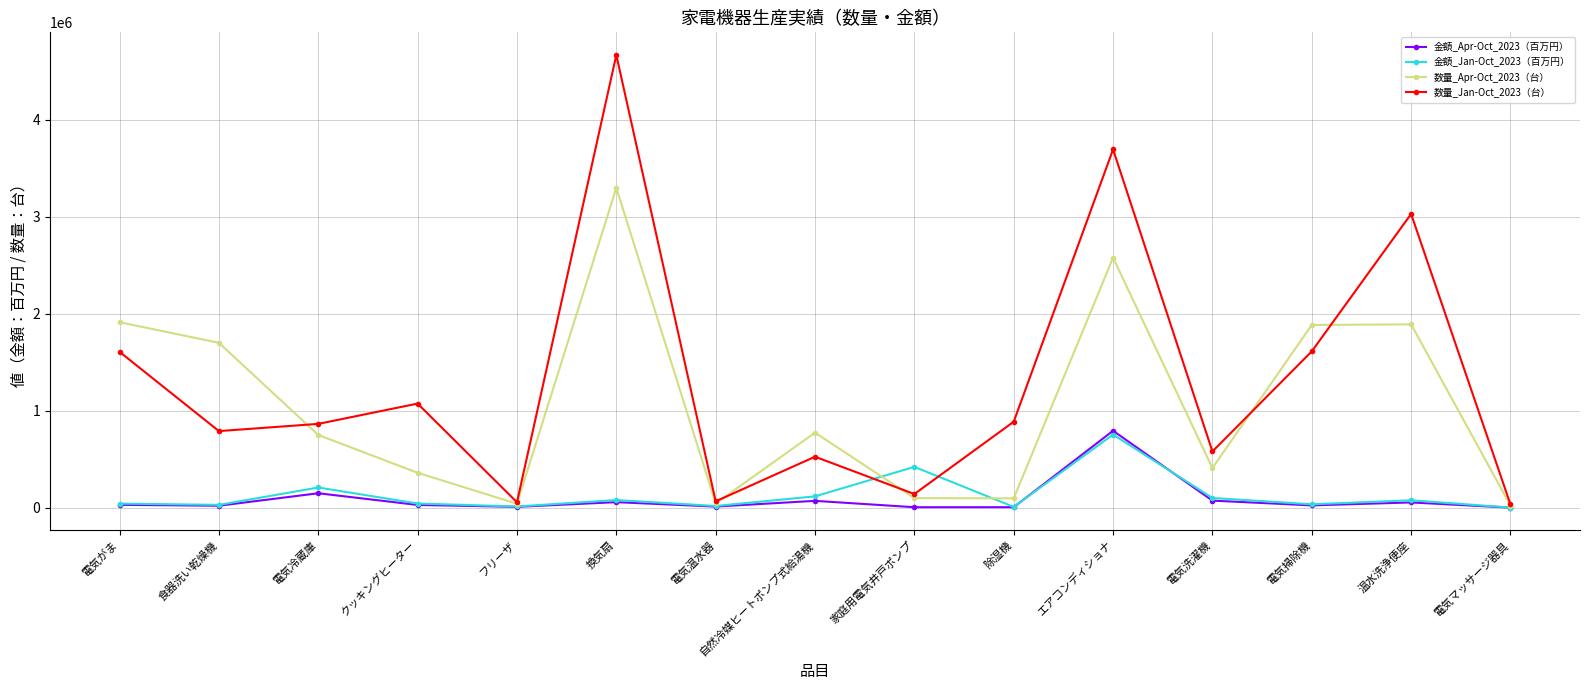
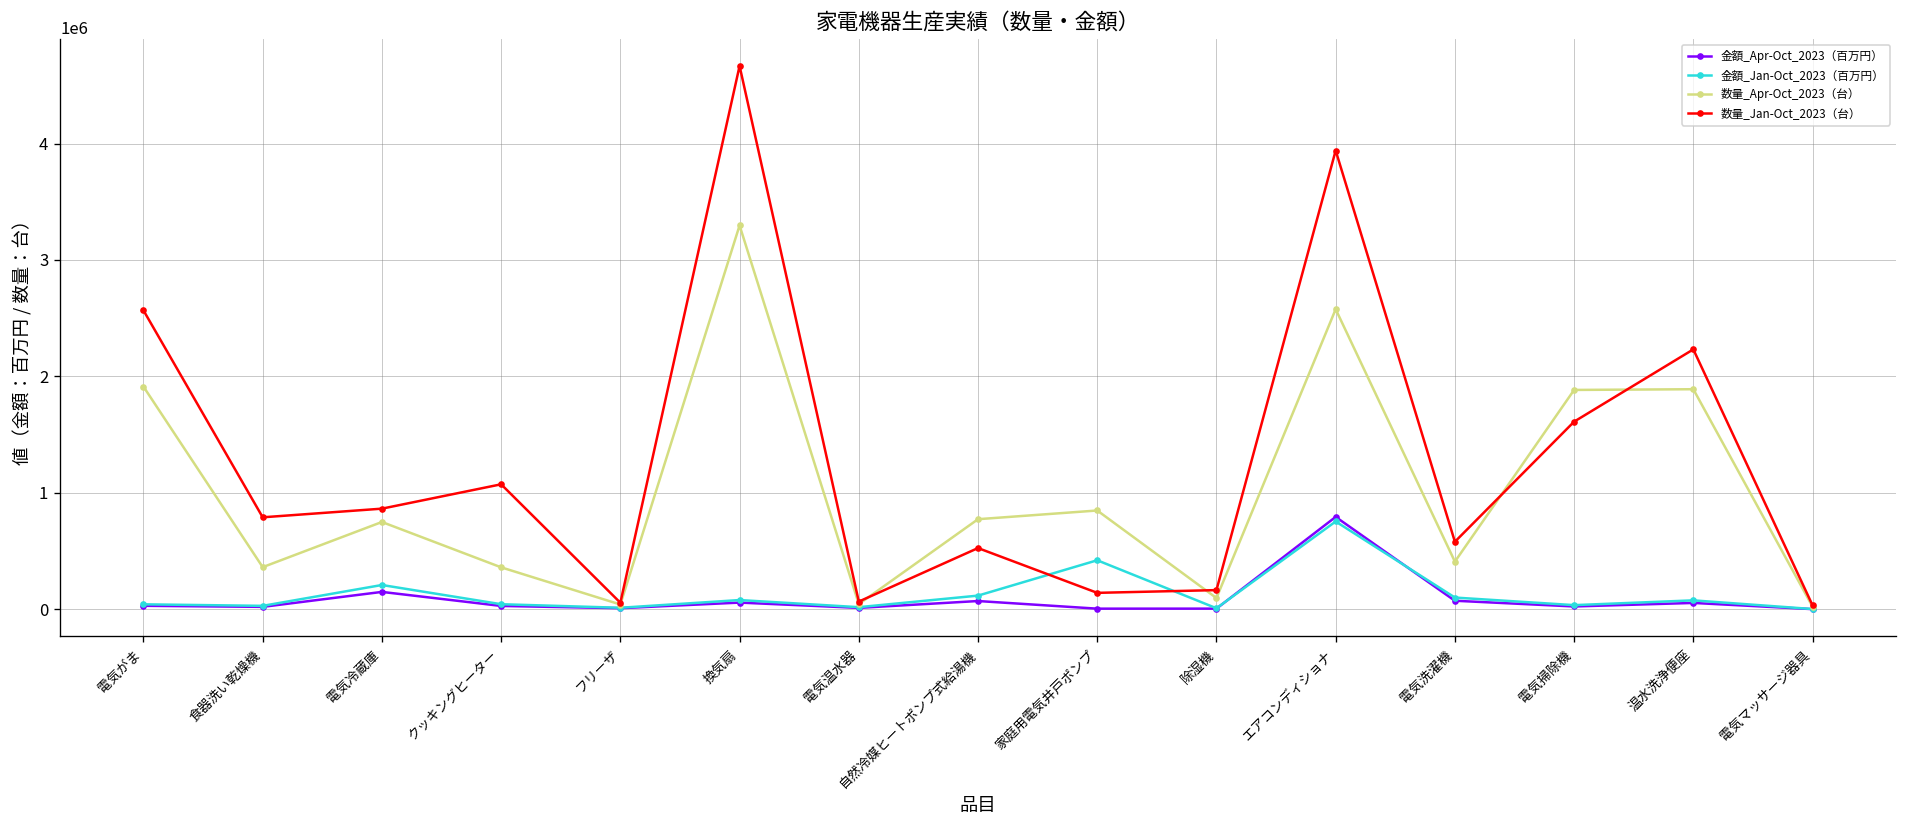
数量_Jan-Oct_2023（台）, 電気がま: 1600000 -> 2600000
数量_Apr-Oct_2023（台）, 食器洗い乾燥機: 1700000 -> 400000
数量_Apr-Oct_2023（台）, 家庭用電気井戸ポンプ: 100000 -> 800000
数量_Jan-Oct_2023（台）, 除湿機: 900000 -> 200000
数量_Jan-Oct_2023（台）, エアコンディショナ: 3700000 -> 3900000
数量_Jan-Oct_2023（台）, 温水洗浄便座: 3000000 -> 2200000
